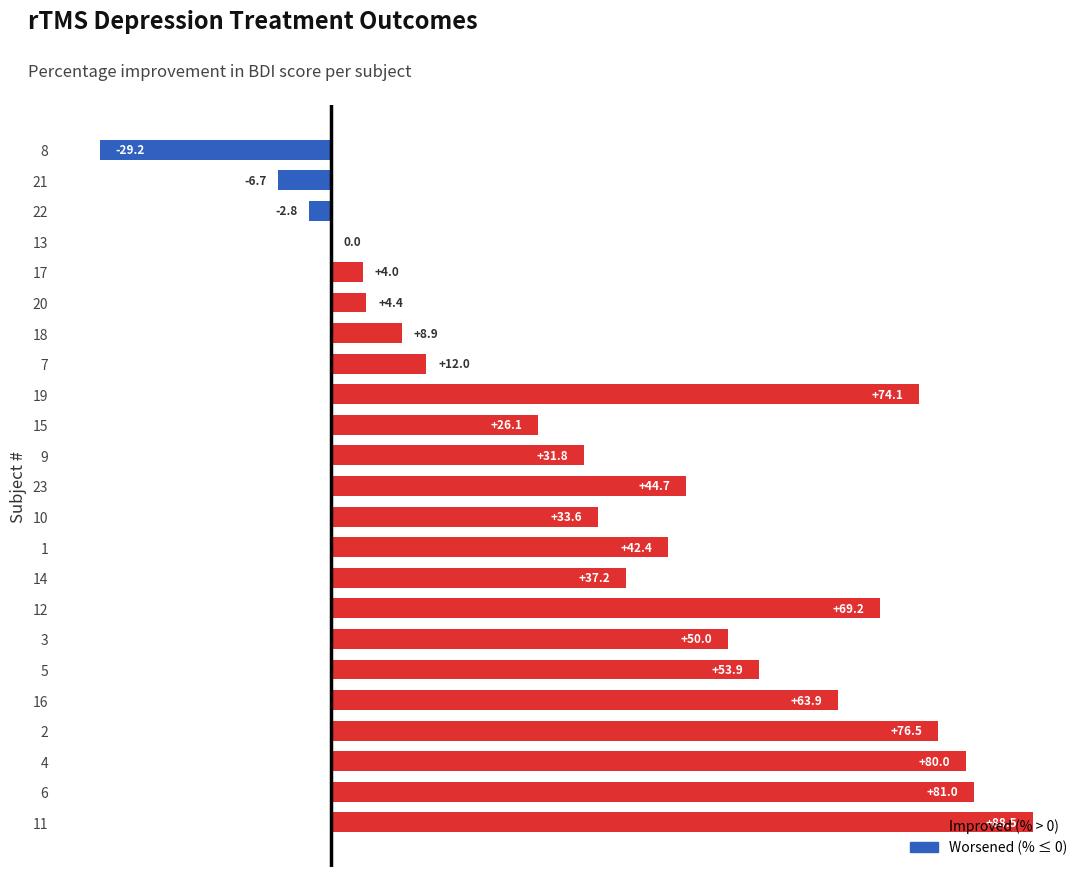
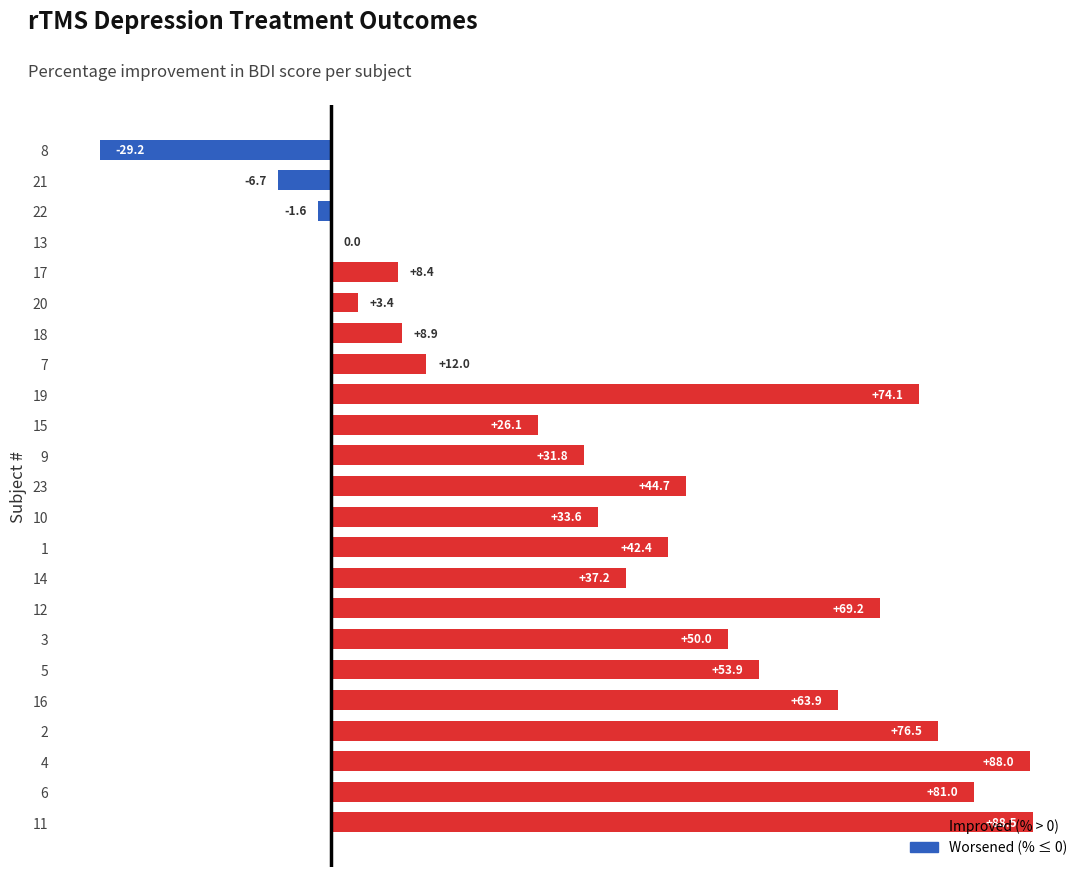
22: -2.8 -> -1.6
17: +4.0 -> +8.4
20: +4.4 -> +3.4
4: +80.0 -> +88.0
